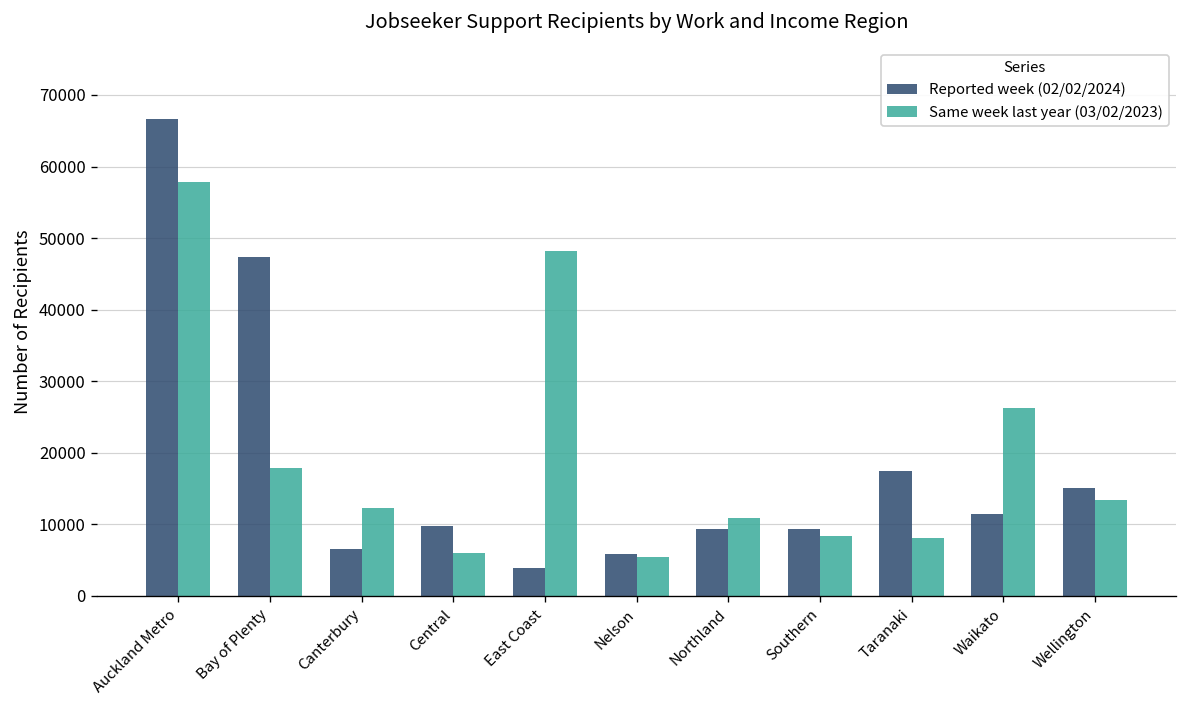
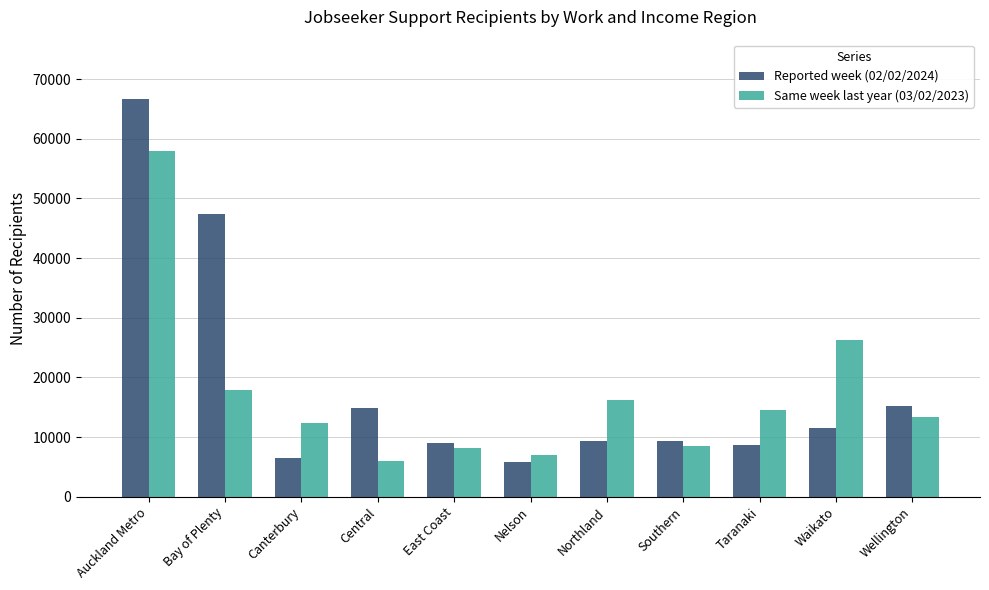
Reported week (02/02/2024), Central: 10000 -> 15000
Reported week (02/02/2024), East Coast: 4000 -> 9000
Same week last year (03/02/2023), East Coast: 48000 -> 8000
Same week last year (03/02/2023), Nelson: 5000 -> 7000
Same week last year (03/02/2023), Northland: 11000 -> 16000
Reported week (02/02/2024), Taranaki: 17000 -> 9000
Same week last year (03/02/2023), Taranaki: 8000 -> 15000
